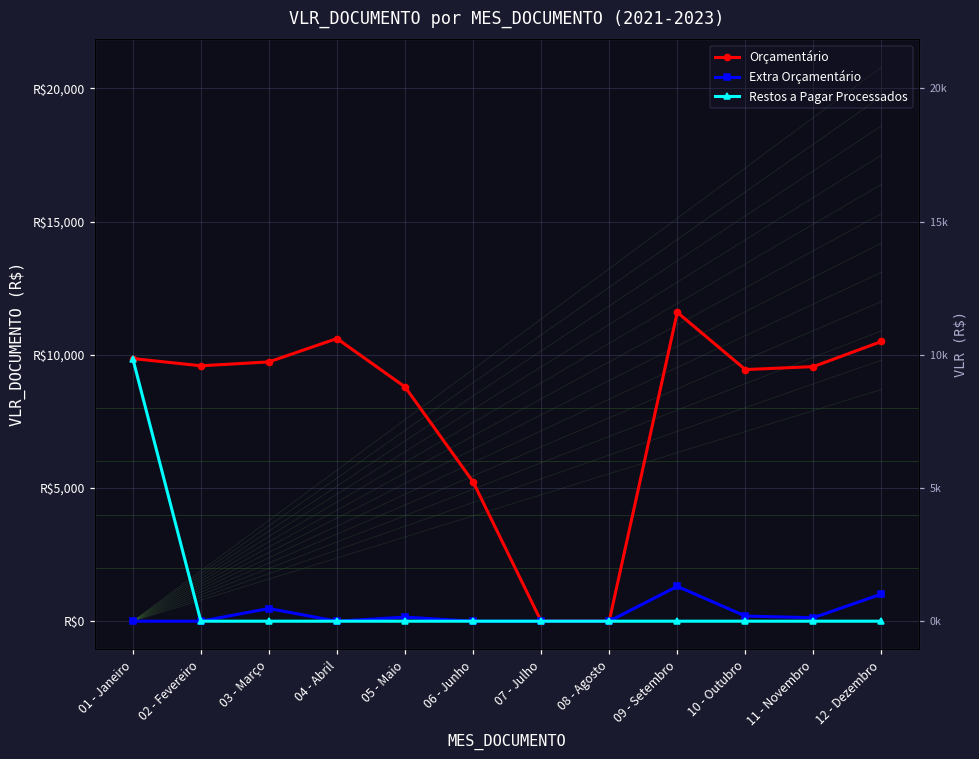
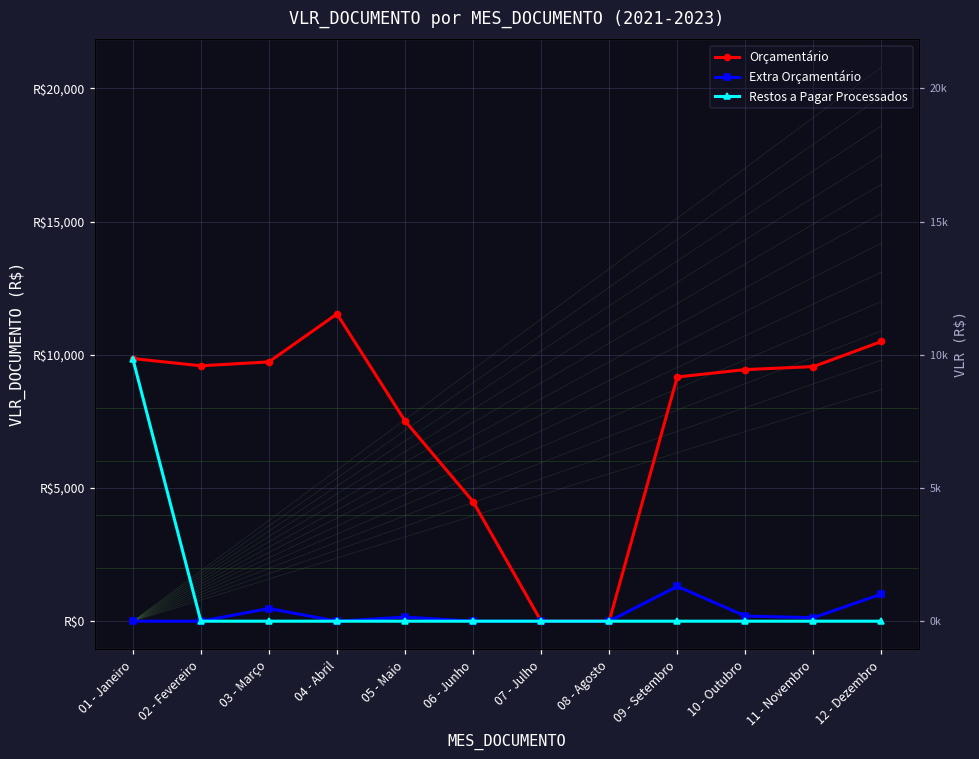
Orçamentário, 04 - Abril: R$10,600 -> R$11,500
Orçamentário, 05 - Maio: R$8,800 -> R$7,500
Orçamentário, 06 - Junho: R$5,200 -> R$4,500
Orçamentário, 09 - Setembro: R$11,600 -> R$9,200
